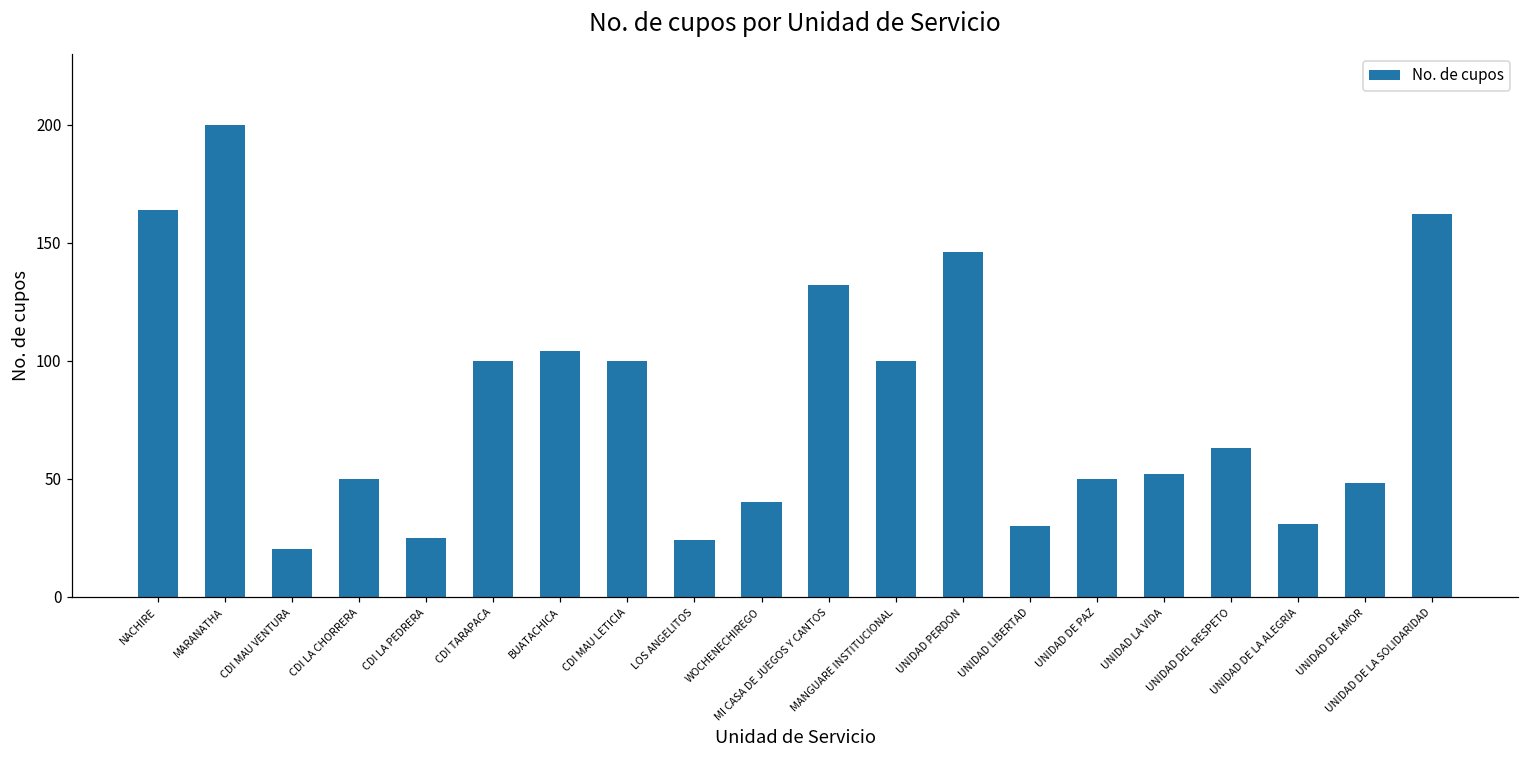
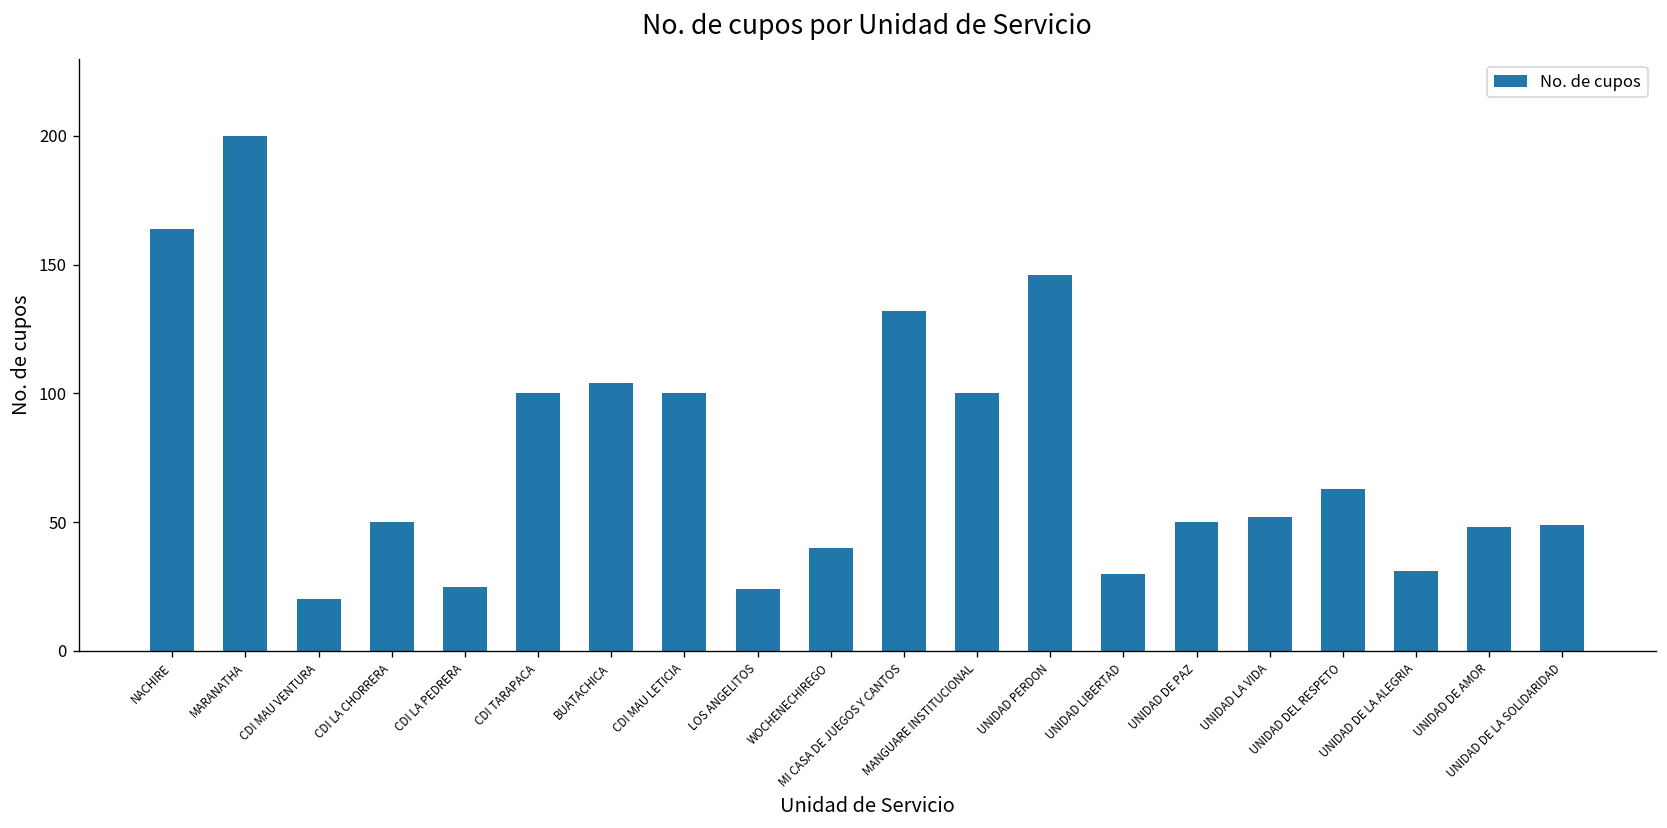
UNIDAD DE LA SOLIDARIDAD: 162 -> 49
